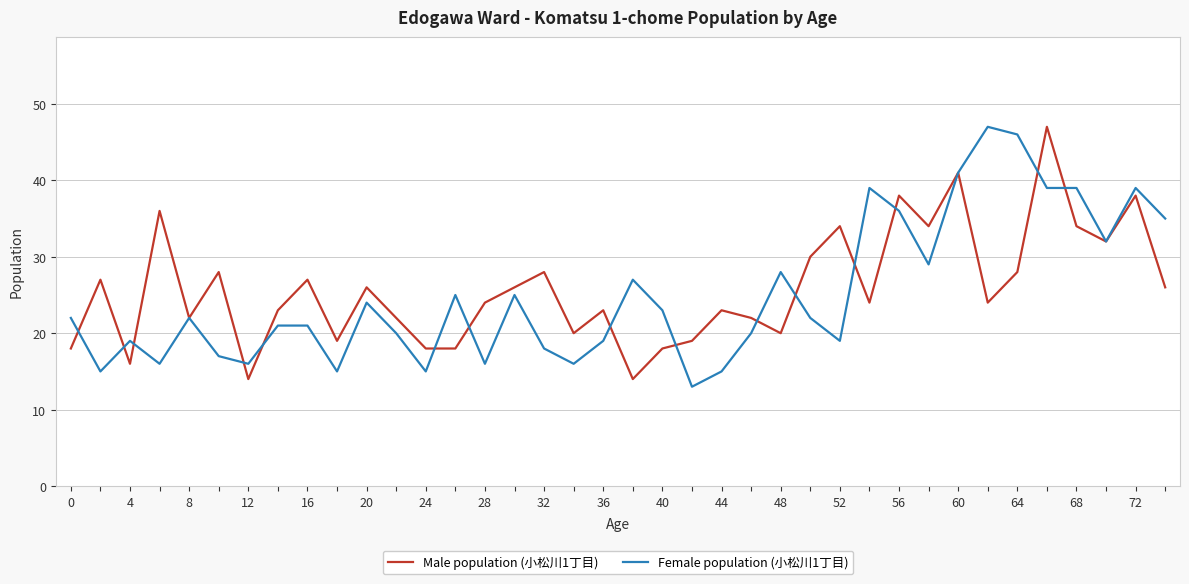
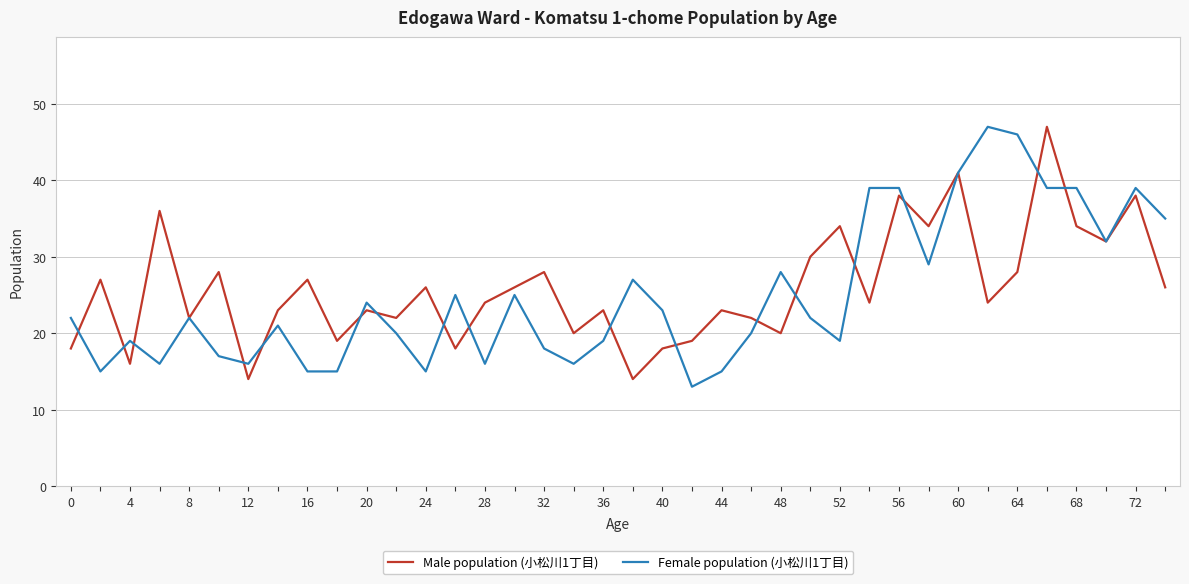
Female population (小松川1丁目), 16: 21 -> 15
Male population (小松川1丁目), 20: 26 -> 23
Male population (小松川1丁目), 24: 18 -> 26
Female population (小松川1丁目), 56: 36 -> 39
